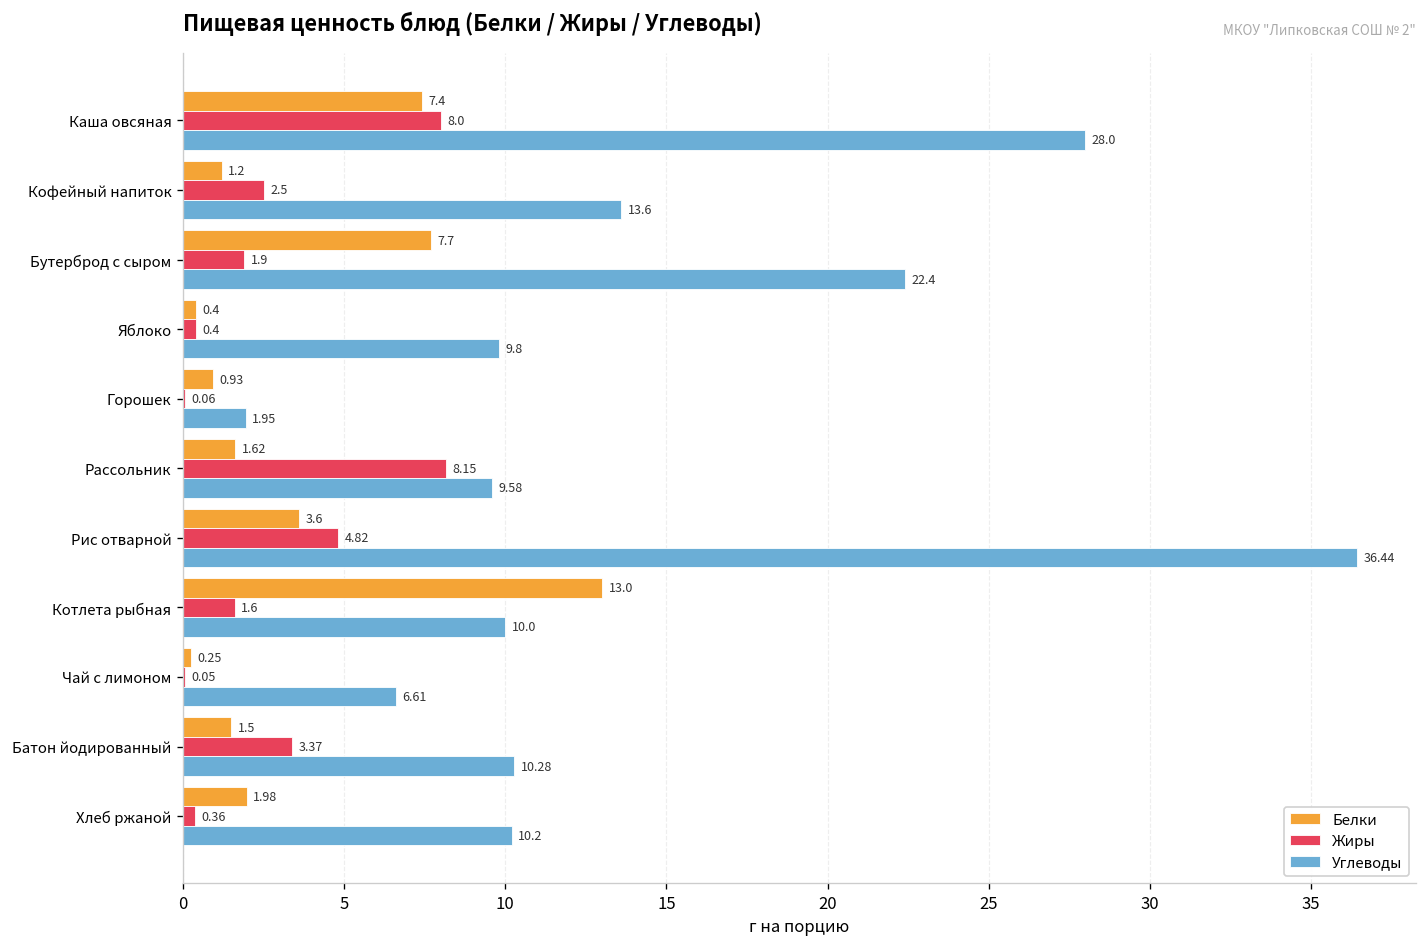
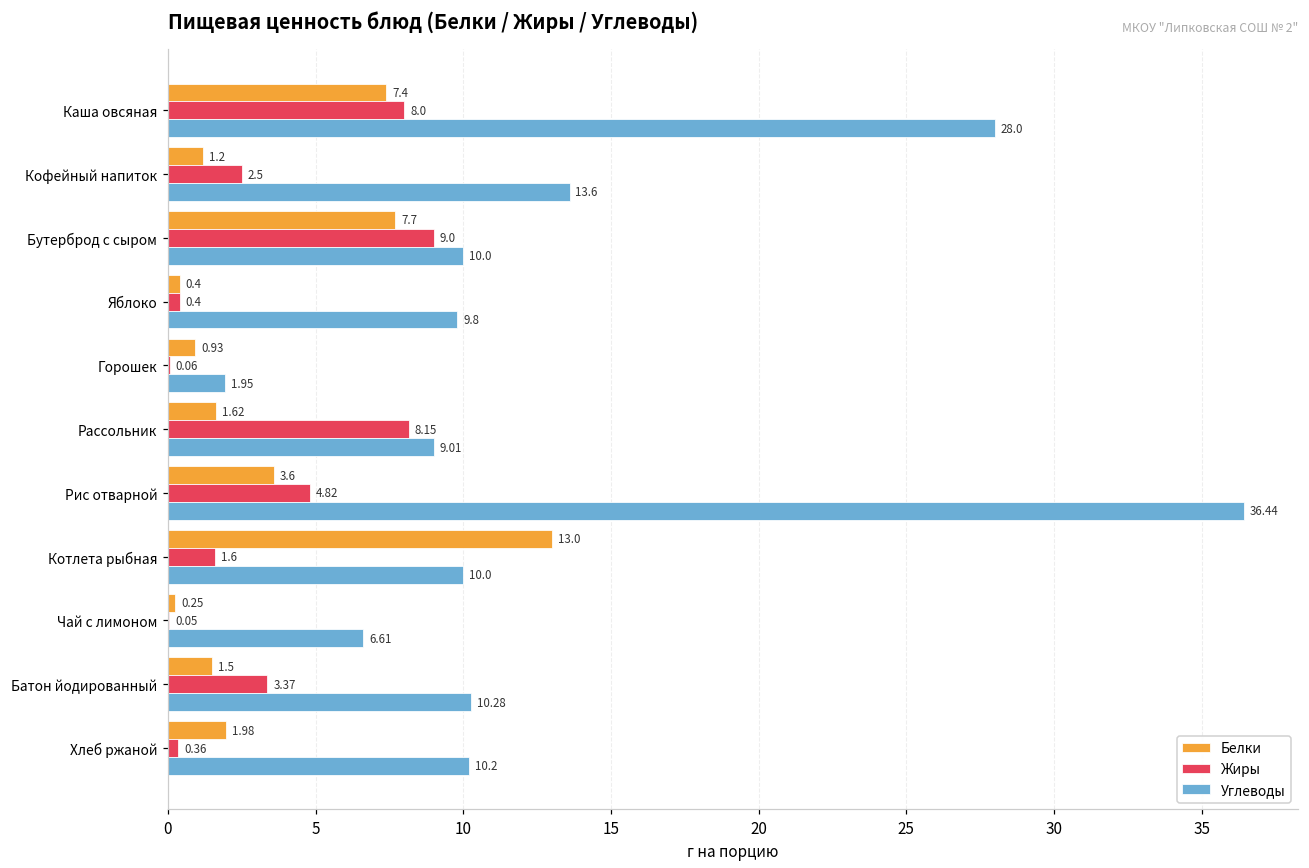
Жиры, Бутерброд с сыром: 1.9 -> 9.0
Углеводы, Бутерброд с сыром: 22.4 -> 10.0
Углеводы, Рассольник: 9.58 -> 9.01
